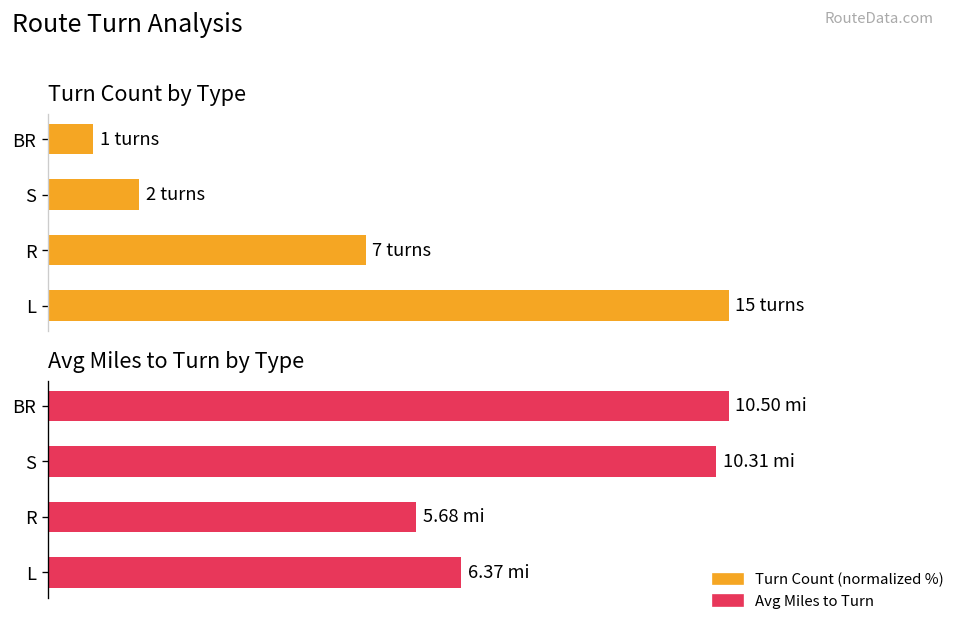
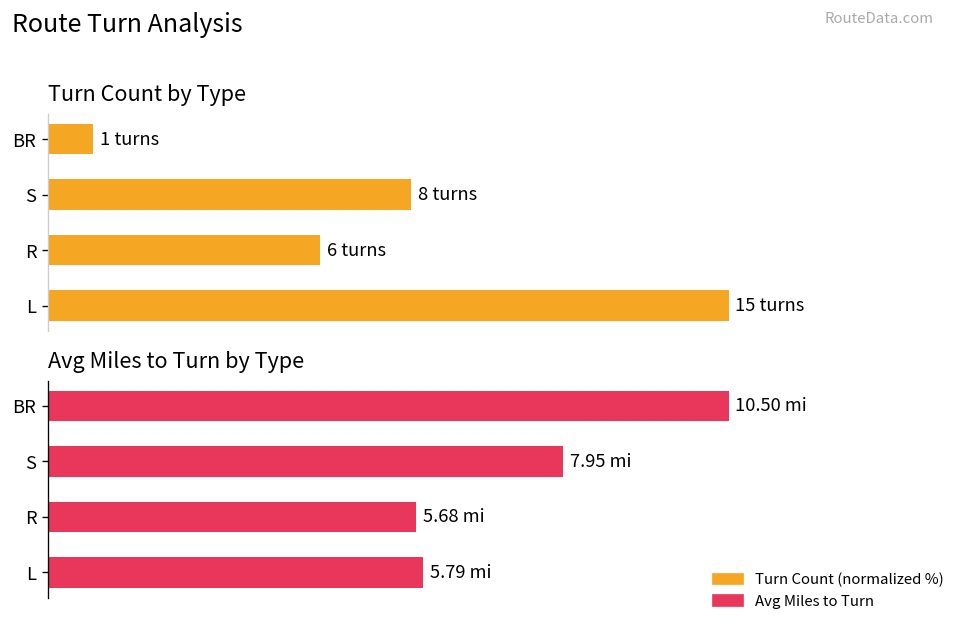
Turn Count by Type, S: 2 -> 8
Turn Count by Type, R: 7 -> 6
Avg Miles to Turn by Type, S: 10.31 -> 7.95
Avg Miles to Turn by Type, L: 6.37 -> 5.79
